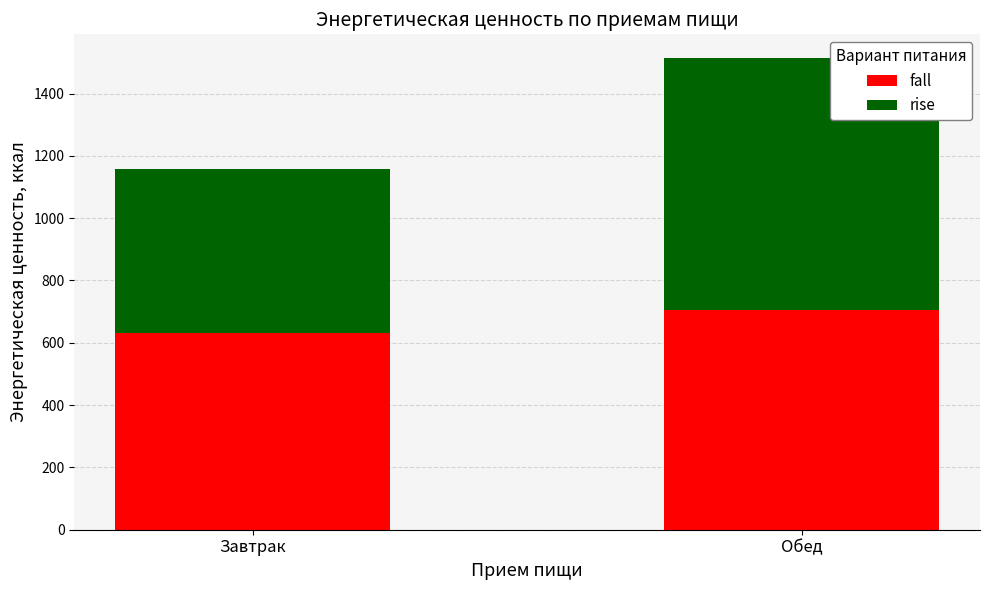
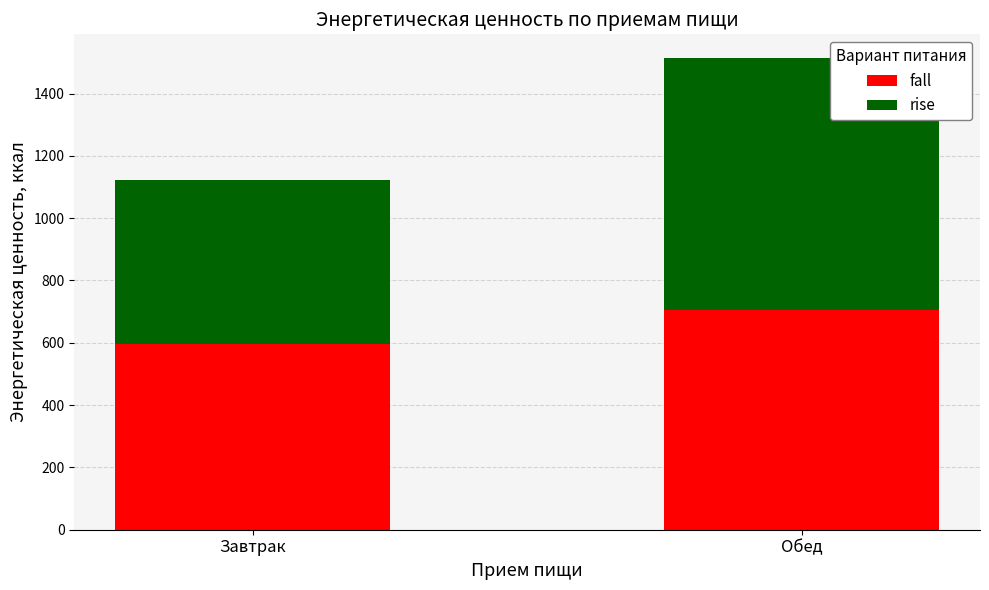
fall, Завтрак: 630 -> 600
